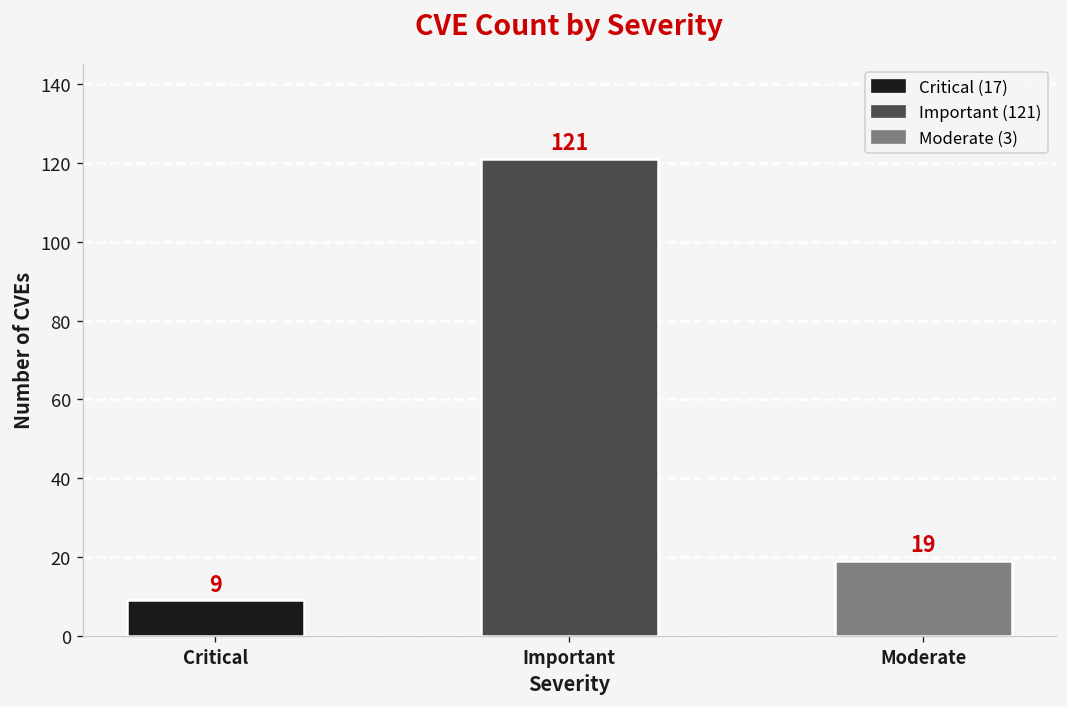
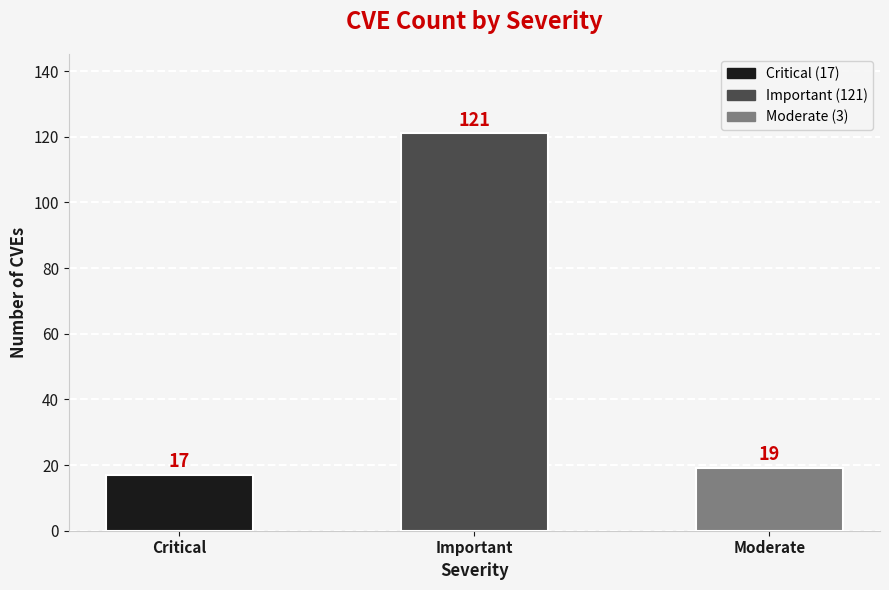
Critical: 9 -> 17
